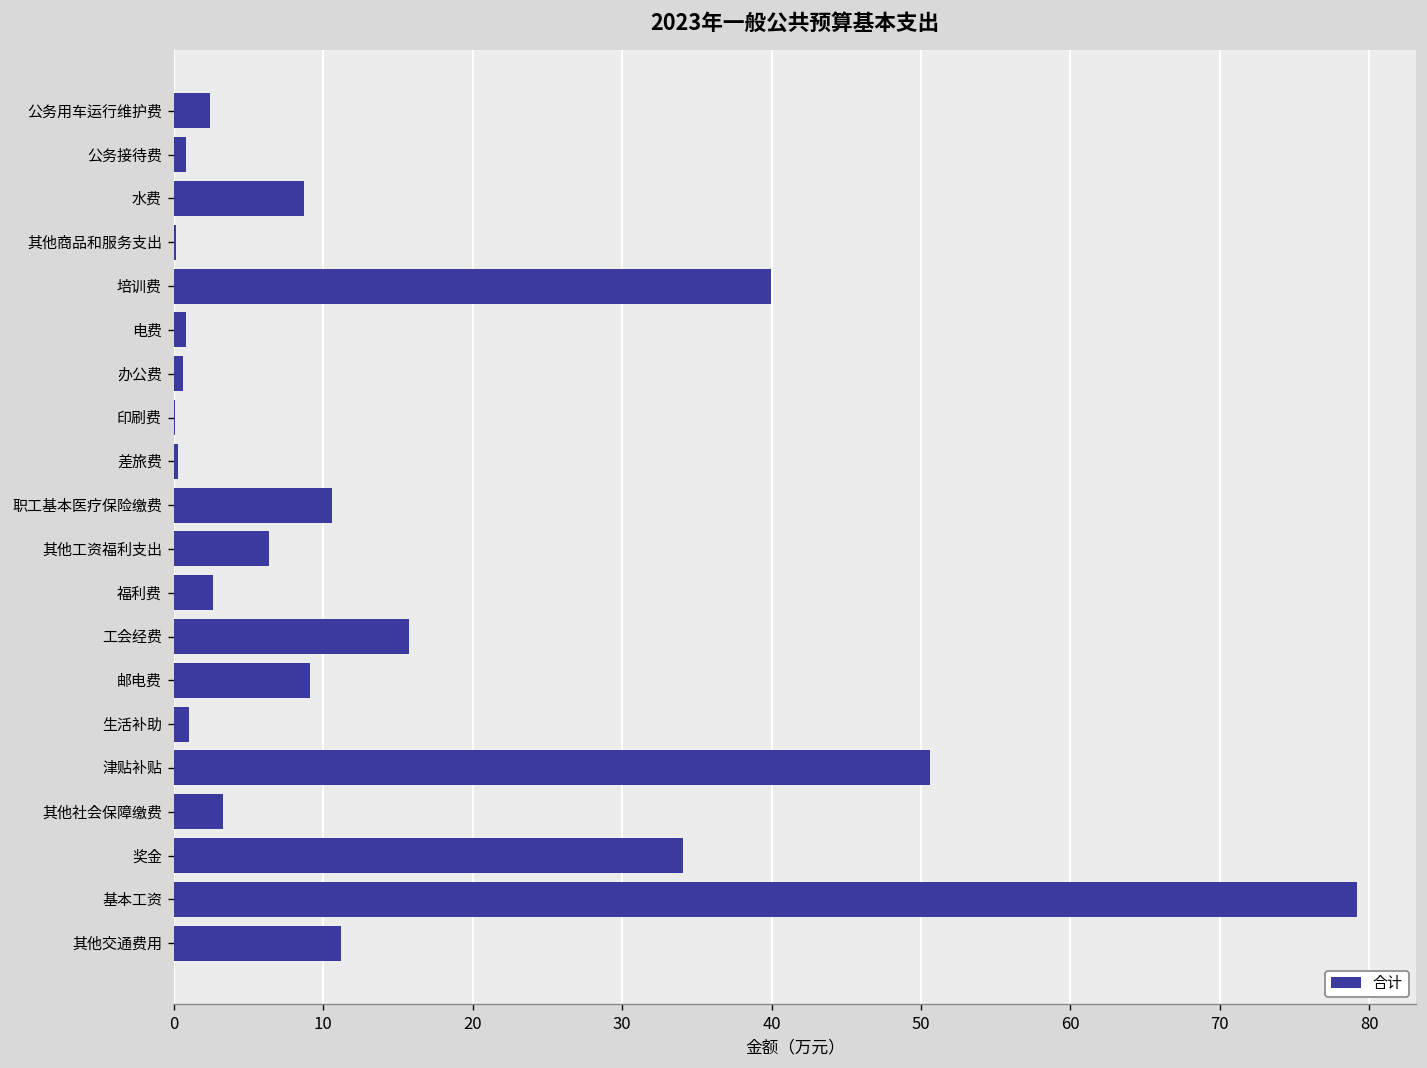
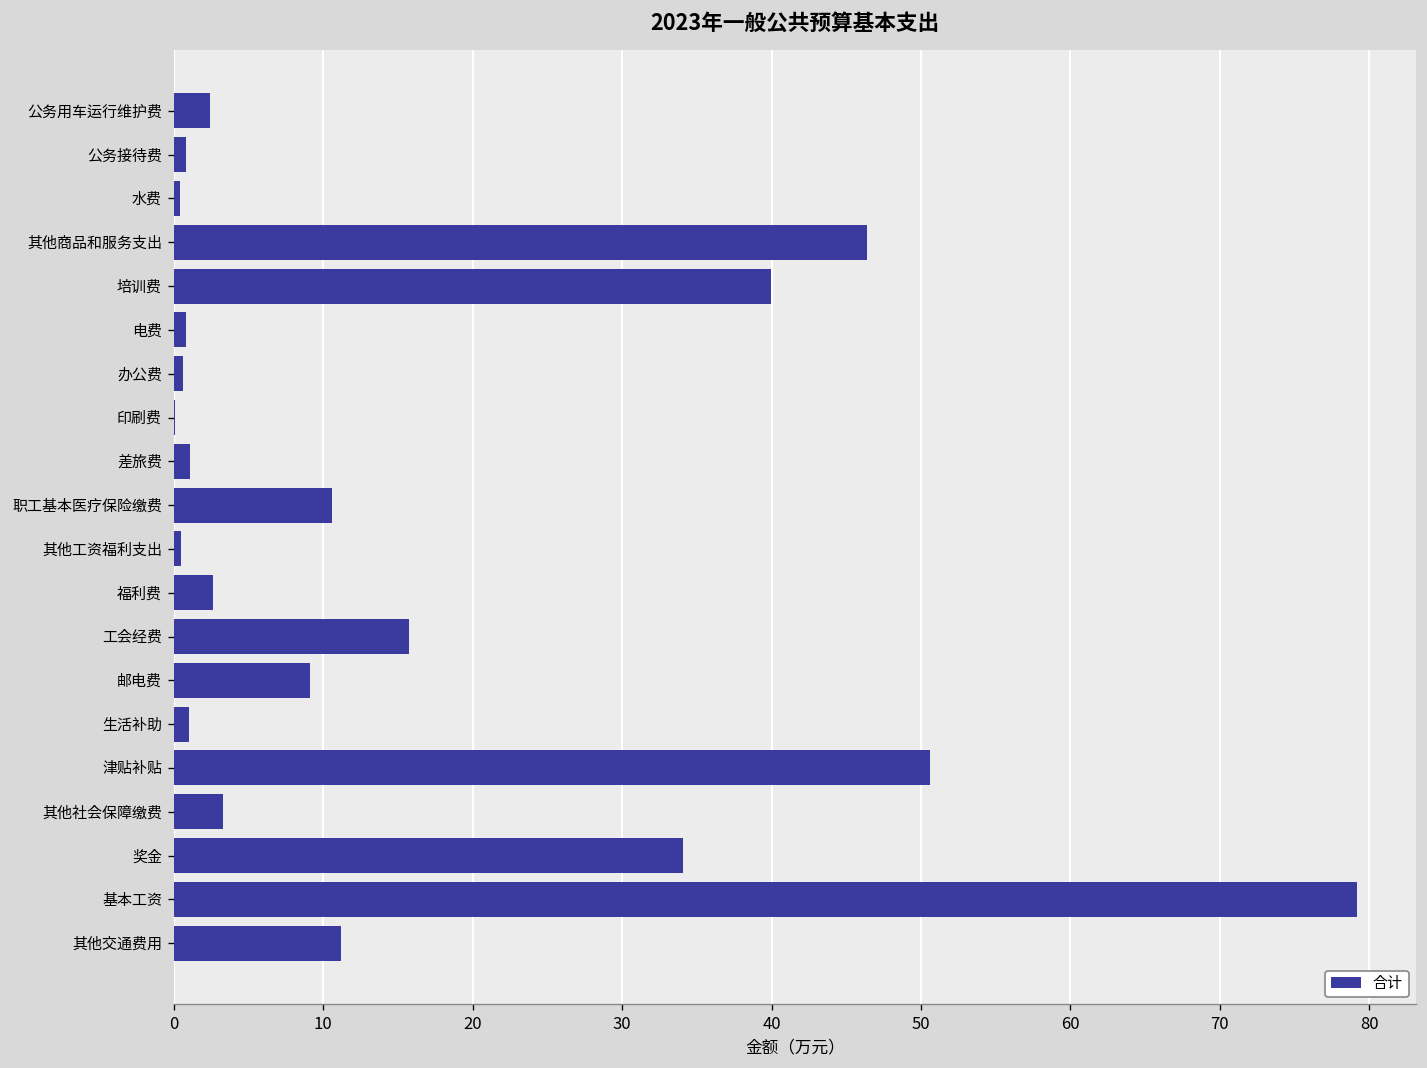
水费: 8.7 -> 0.4
其他商品和服务支出: 0.1 -> 46.4
差旅费: 0.3 -> 1.1
其他工资福利支出: 6.4 -> 0.5
